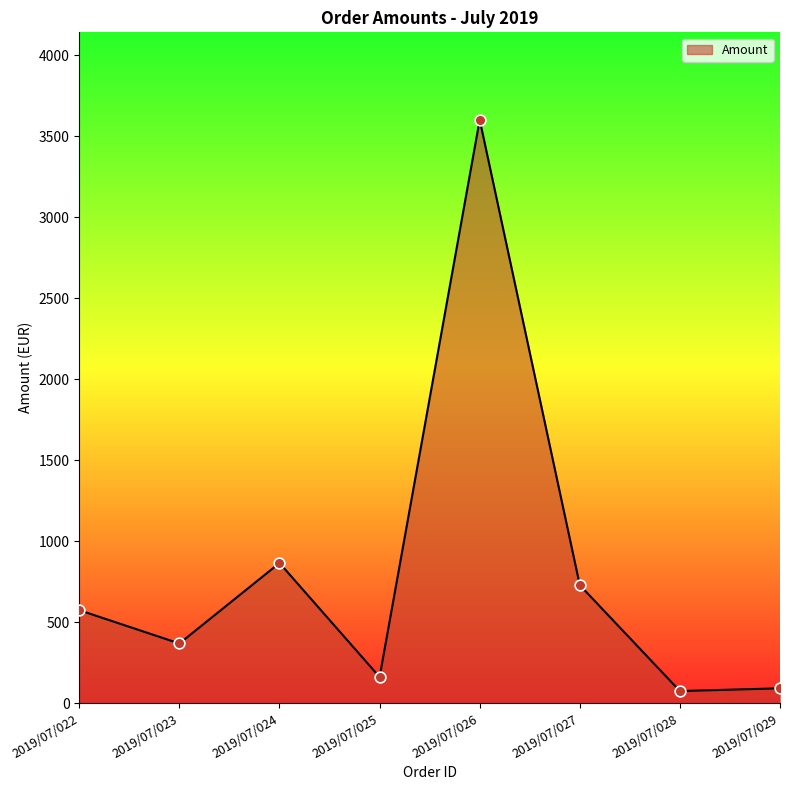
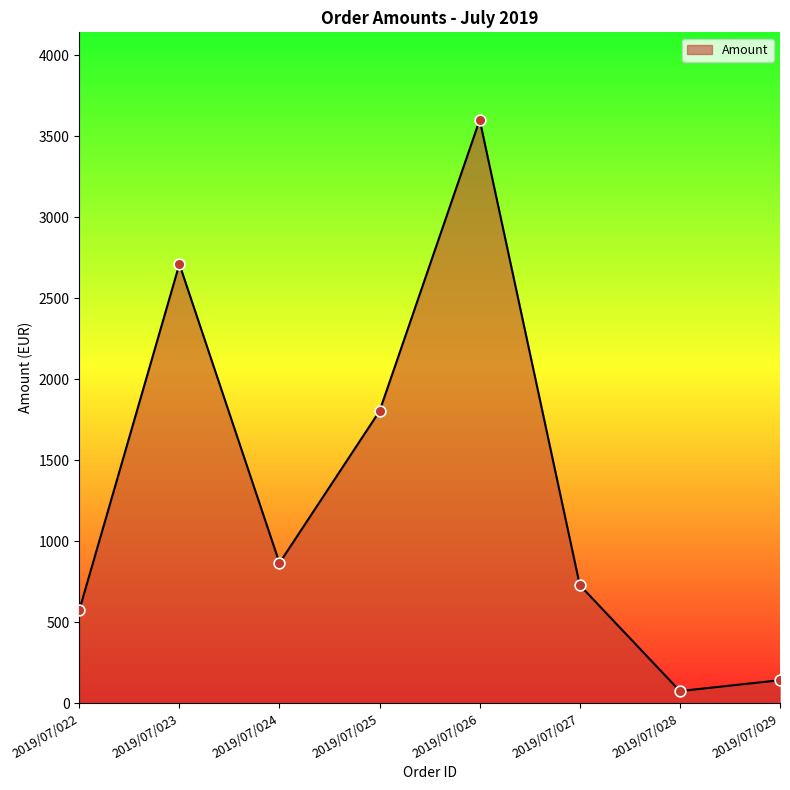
2019/07/023: 370 -> 2710
2019/07/025: 160 -> 1800
2019/07/029: 90 -> 140
